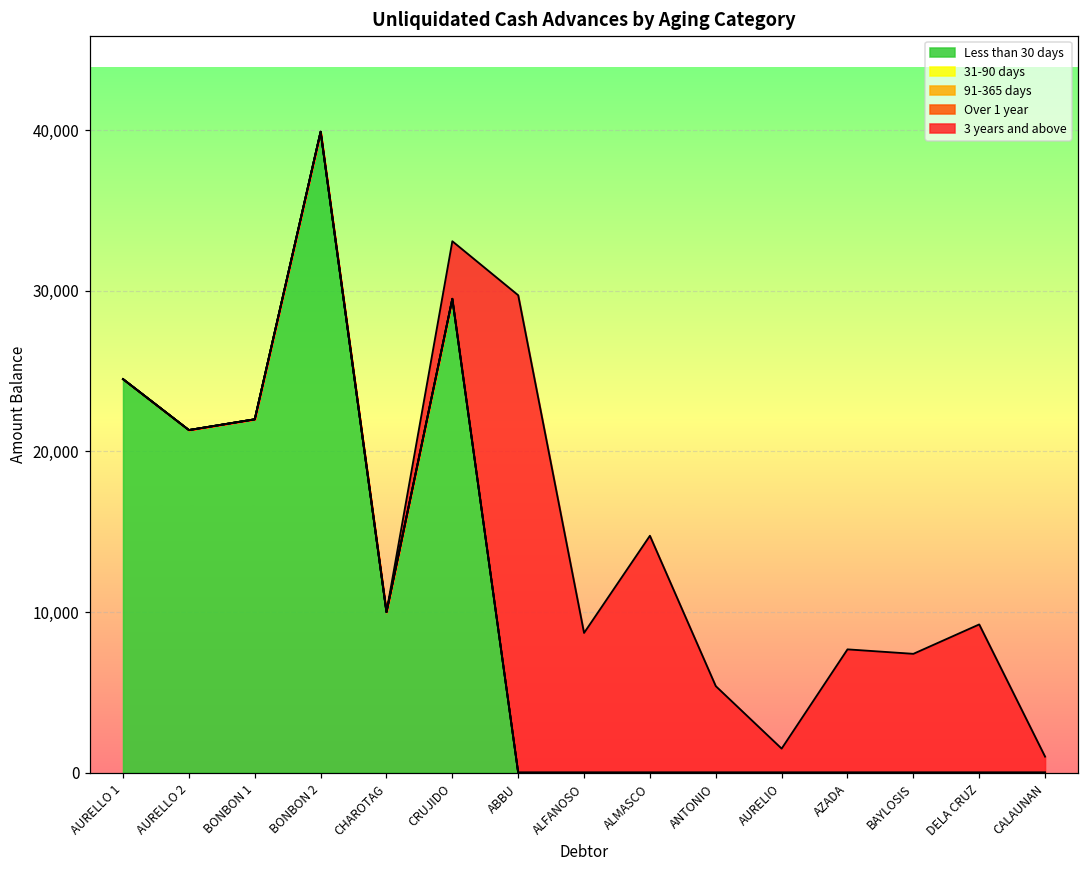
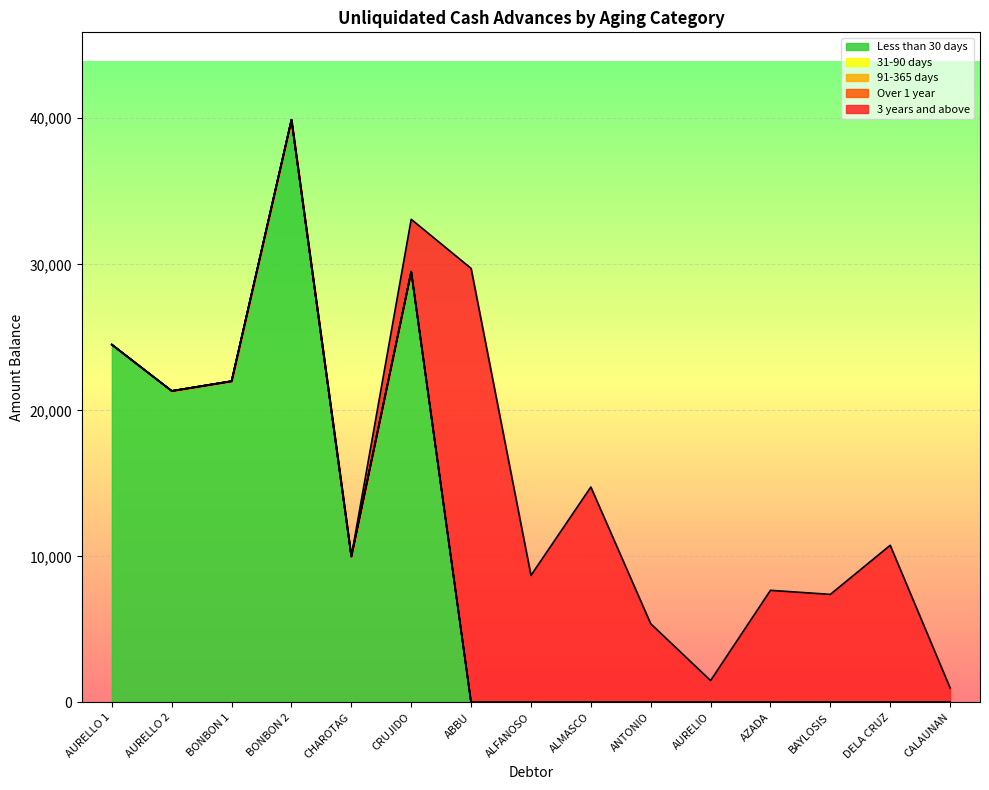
3 years and above, DELA CRUZ: 9,200 -> 10,800
